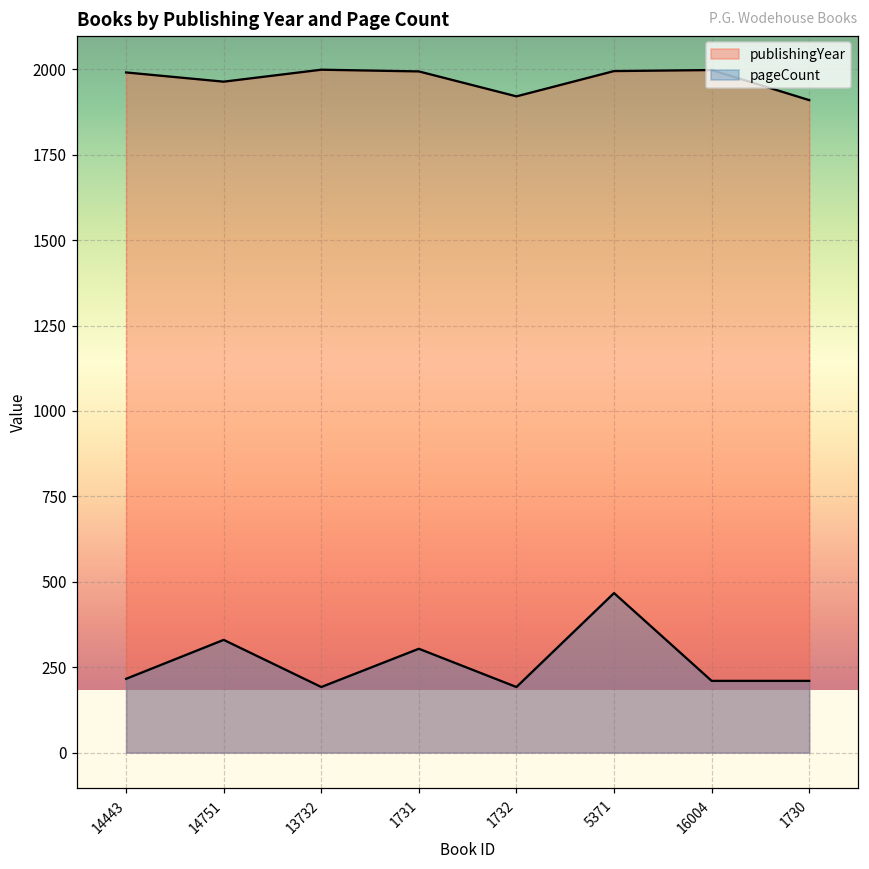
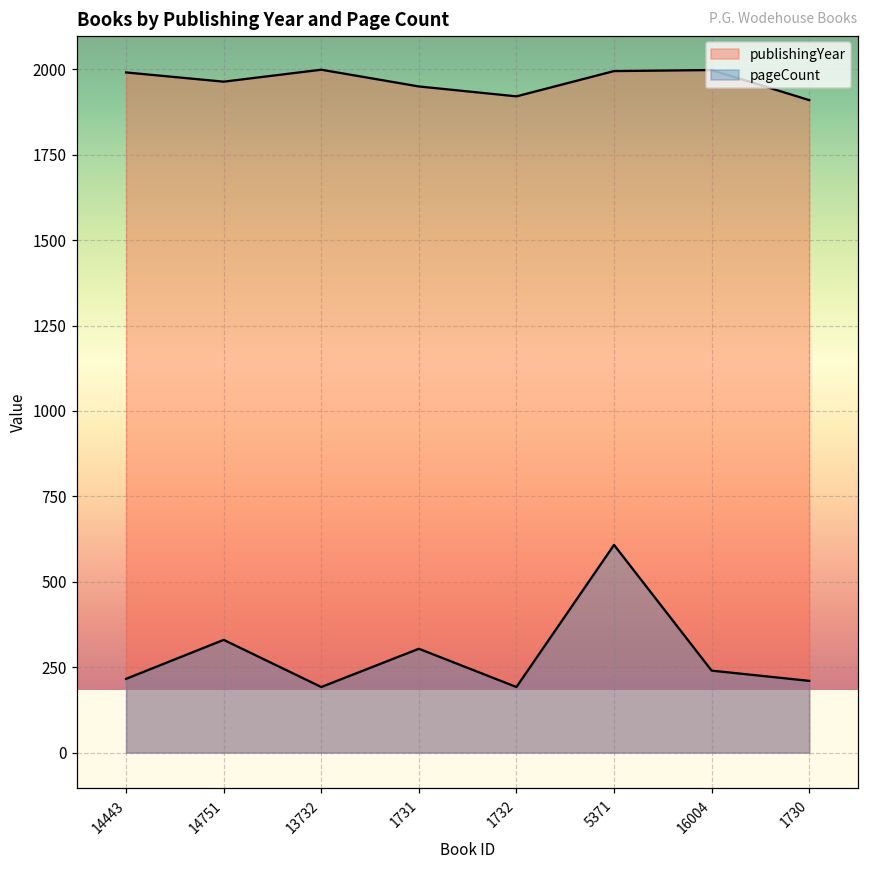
publishingYear, 1731: 1990 -> 1950
pageCount, 5371: 470 -> 610
pageCount, 16004: 210 -> 240
